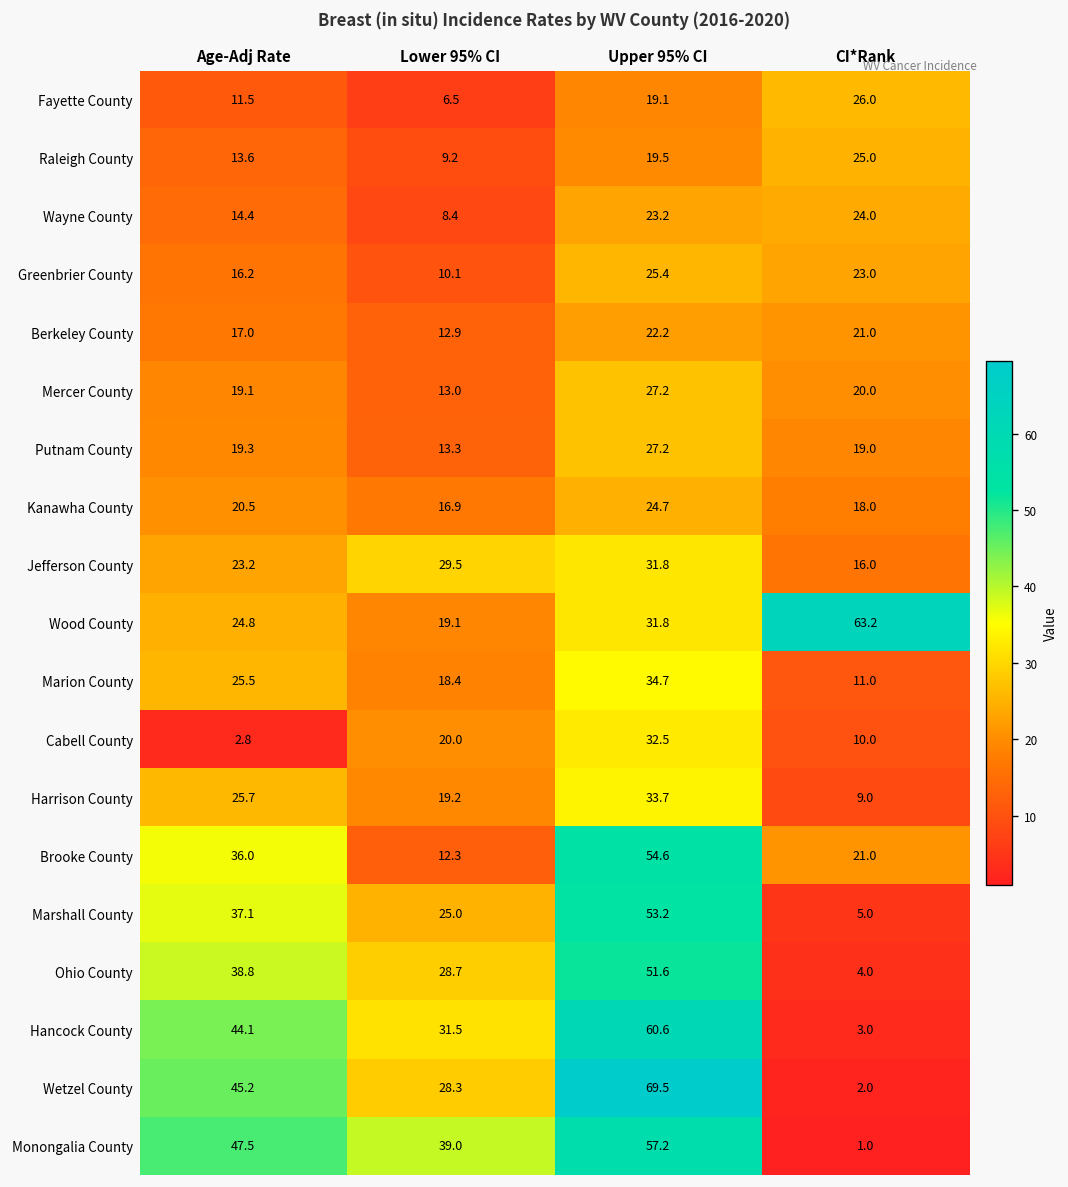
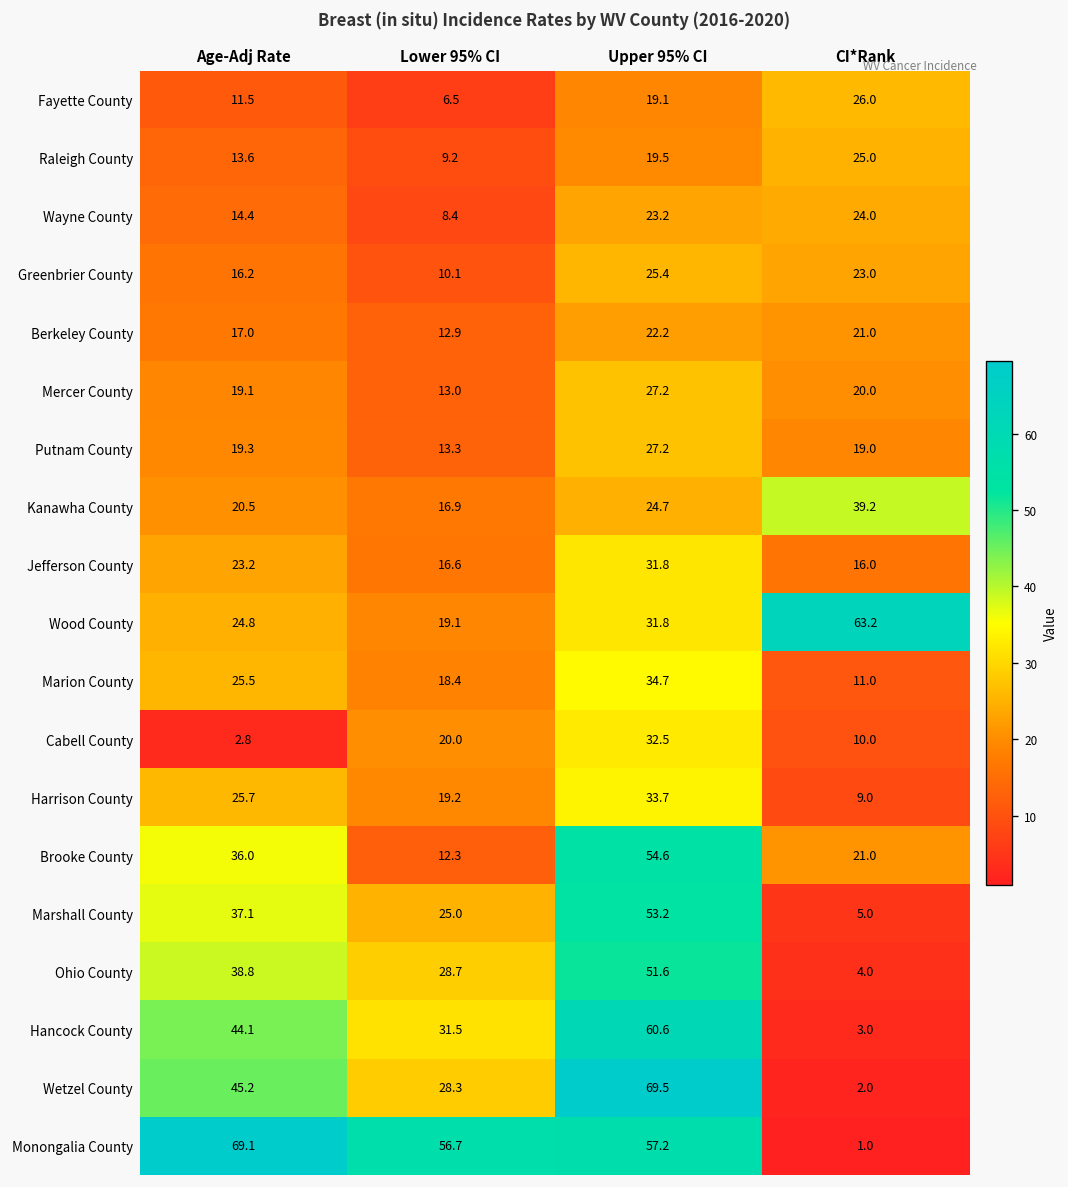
Kanawha County, CI*Rank: 18.0 -> 39.2
Jefferson County, Lower 95% CI: 29.5 -> 16.6
Monongalia County, Age-Adj Rate: 47.5 -> 69.1
Monongalia County, Lower 95% CI: 39.0 -> 56.7
